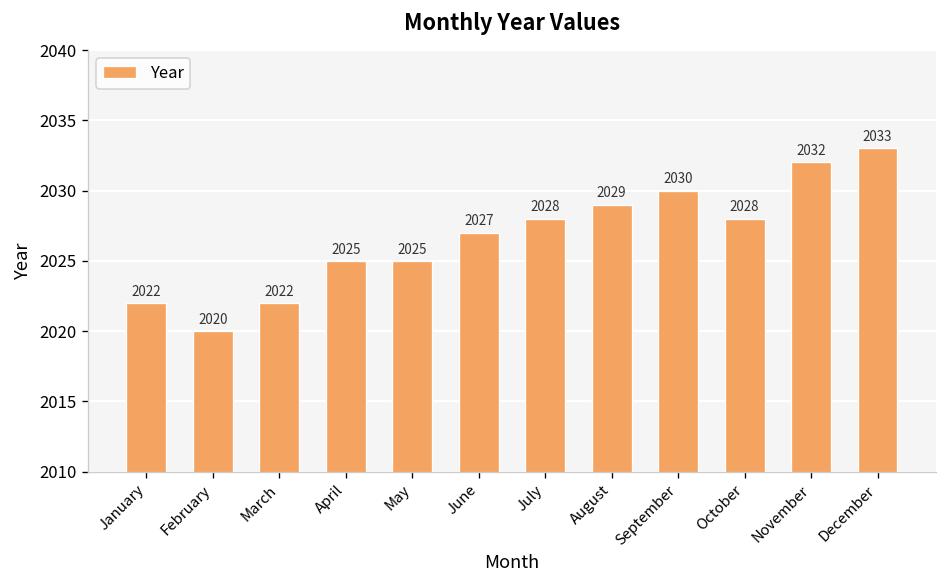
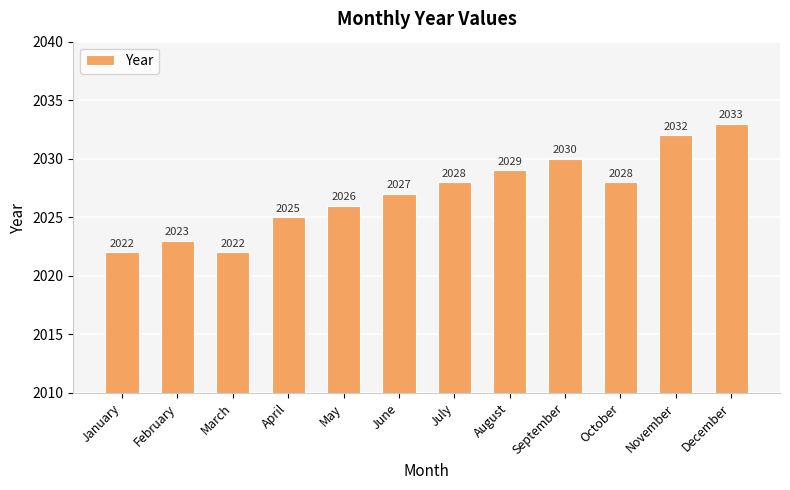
February: 2020 -> 2023
May: 2025 -> 2026
